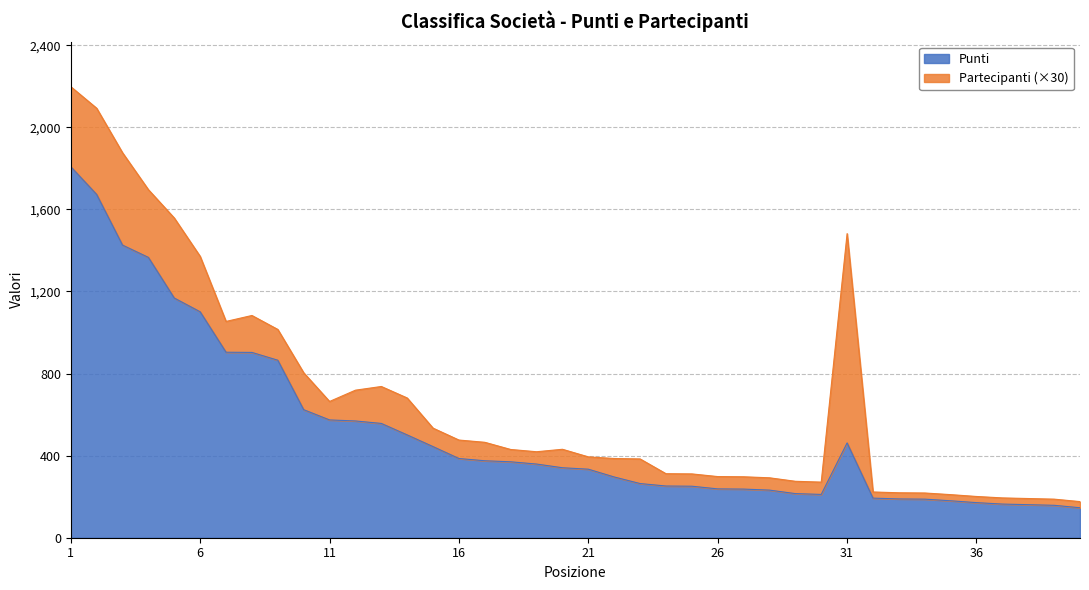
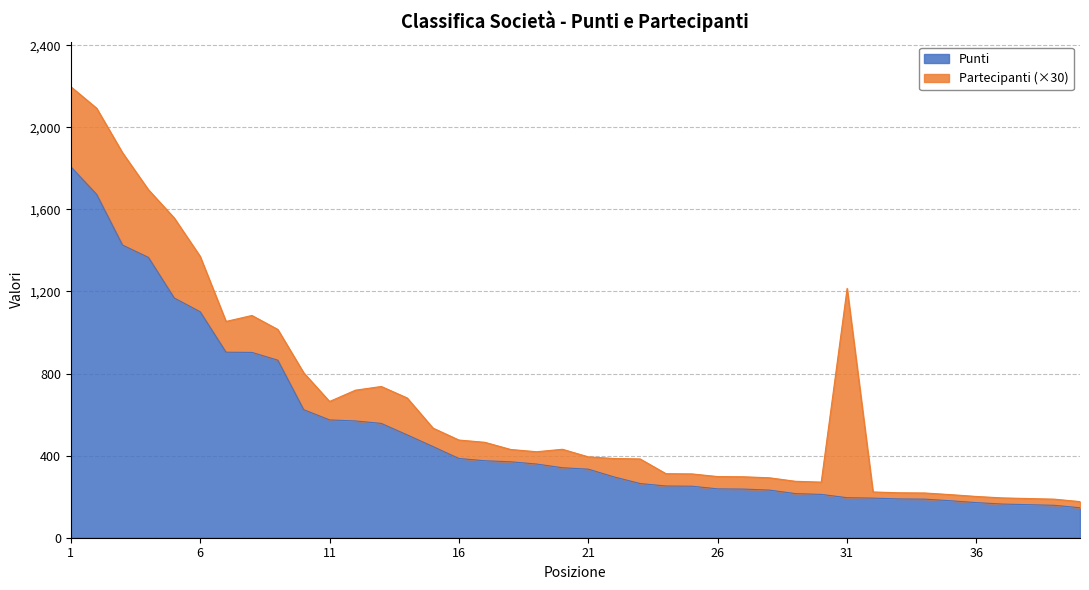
Punti, 31: 460 -> 200
